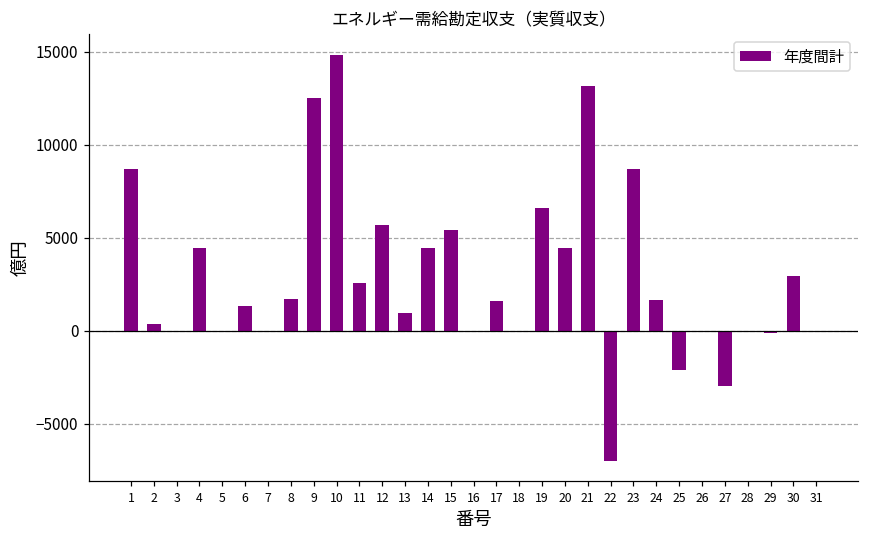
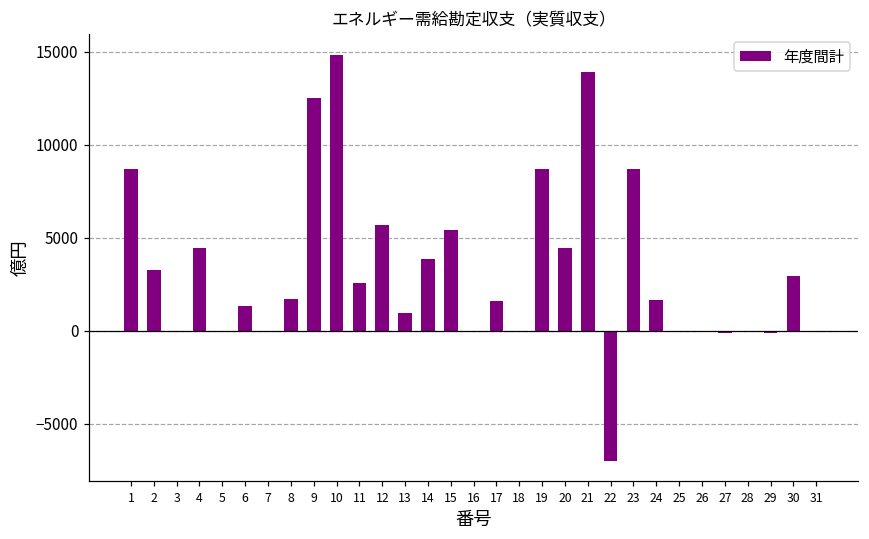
2: 400 -> 3300
14: 4400 -> 3900
19: 6600 -> 8700
21: 13200 -> 13900
25: -2100 -> 0
27: -3000 -> -100
